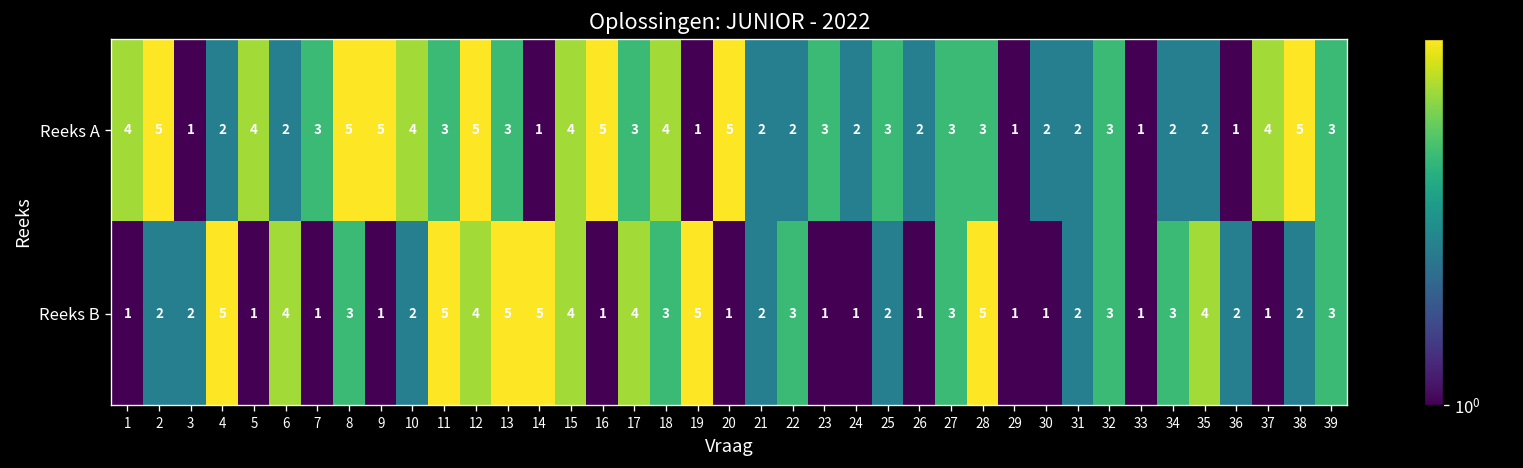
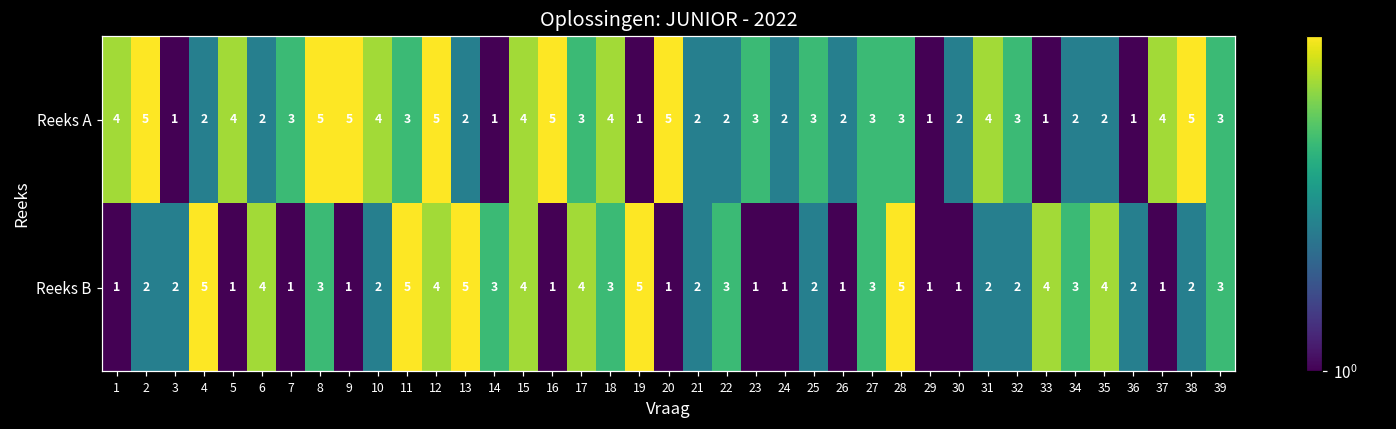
Reeks A, 13: 3 -> 2
Reeks A, 31: 2 -> 4
Reeks B, 14: 5 -> 3
Reeks B, 32: 3 -> 2
Reeks B, 33: 1 -> 4
